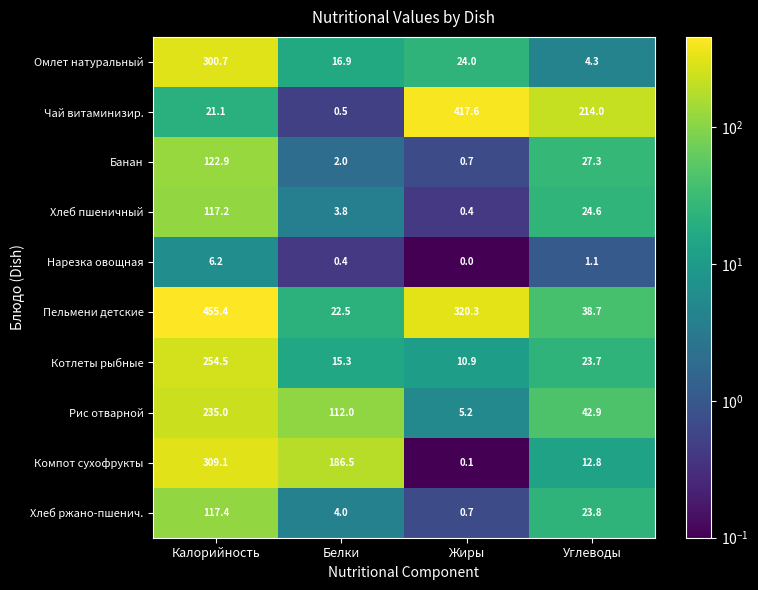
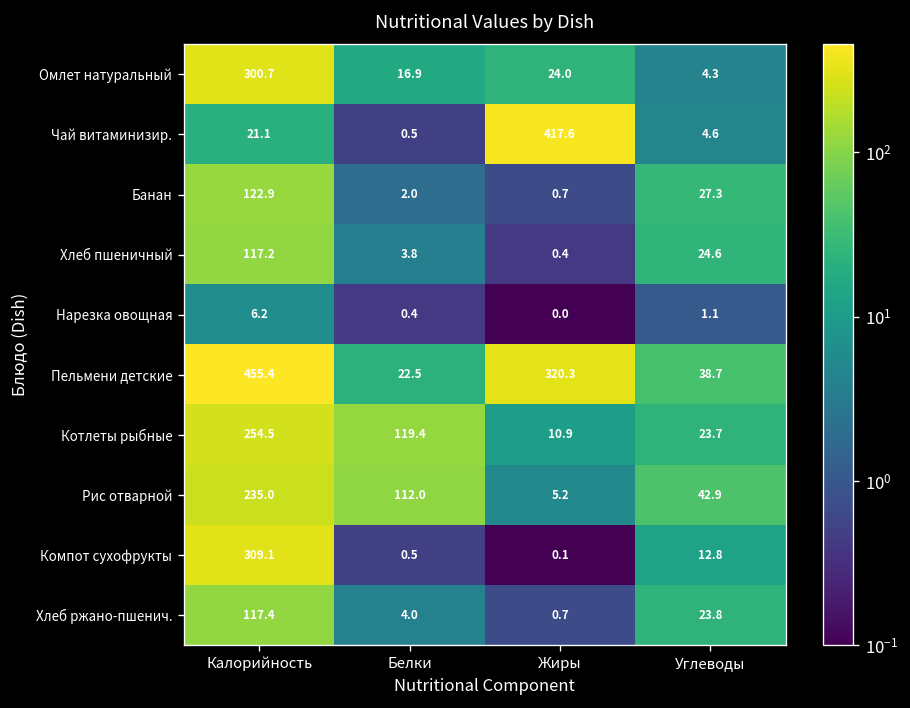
Чай витаминизир., Углеводы: 214.0 -> 4.6
Котлеты рыбные, Белки: 15.3 -> 119.4
Компот сухофрукты, Белки: 186.5 -> 0.5
